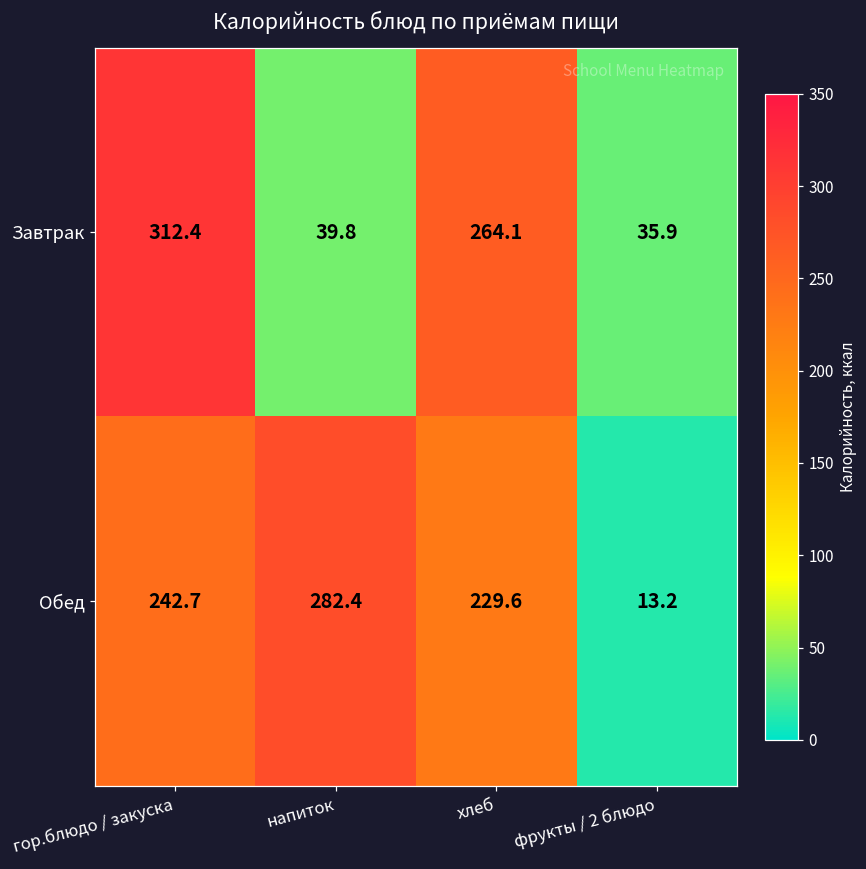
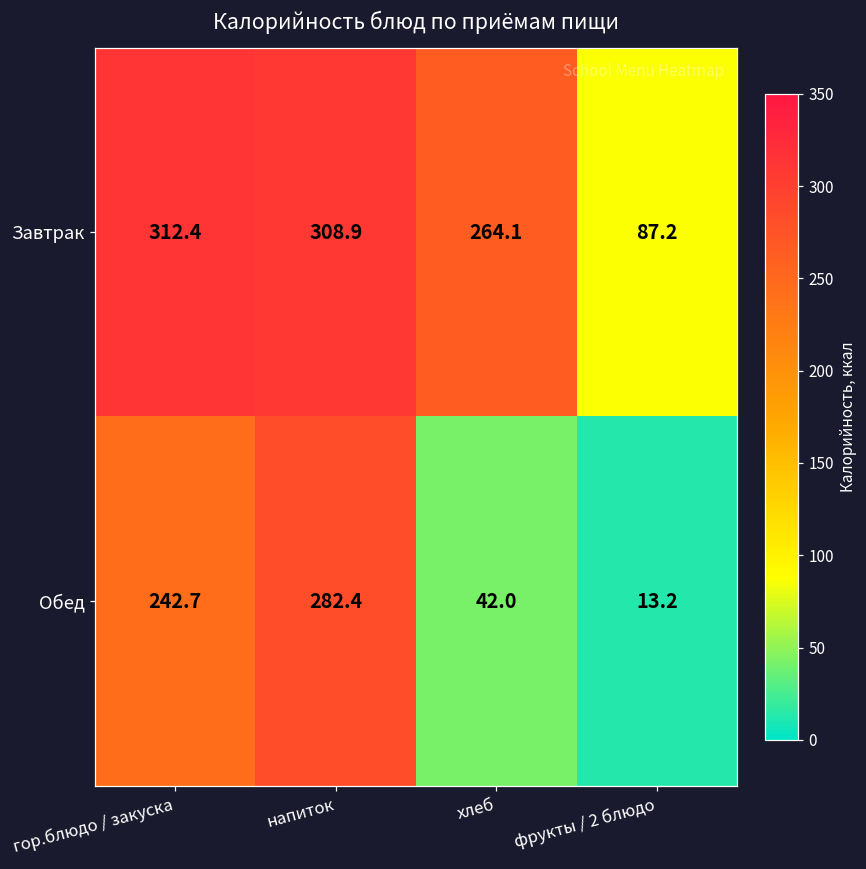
Завтрак, напиток: 39.8 -> 308.9
Завтрак, фрукты / 2 блюдо: 35.9 -> 87.2
Обед, хлеб: 229.6 -> 42.0
